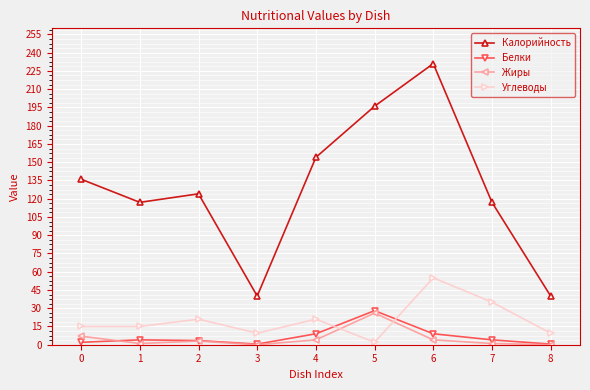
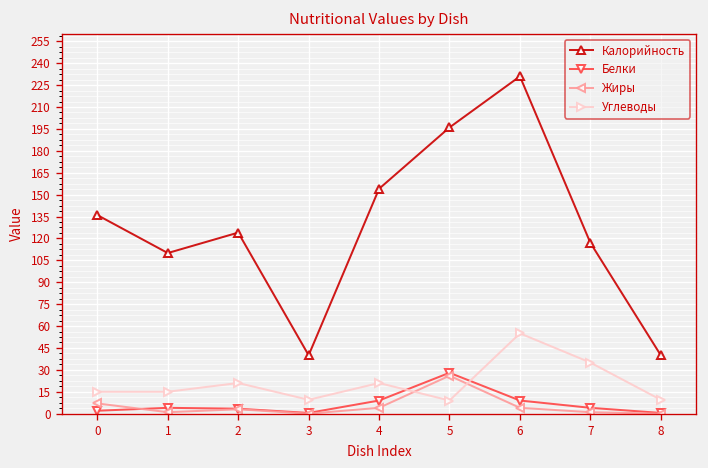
Калорийность, 1: 117 -> 110
Углеводы, 5: 2 -> 9
